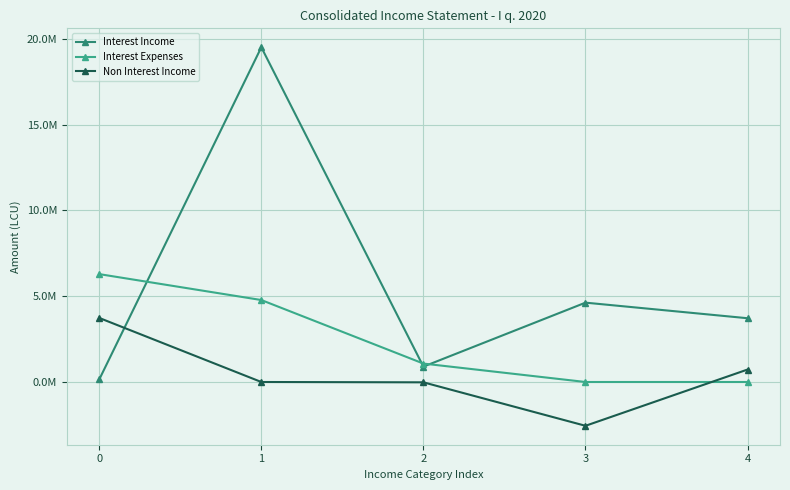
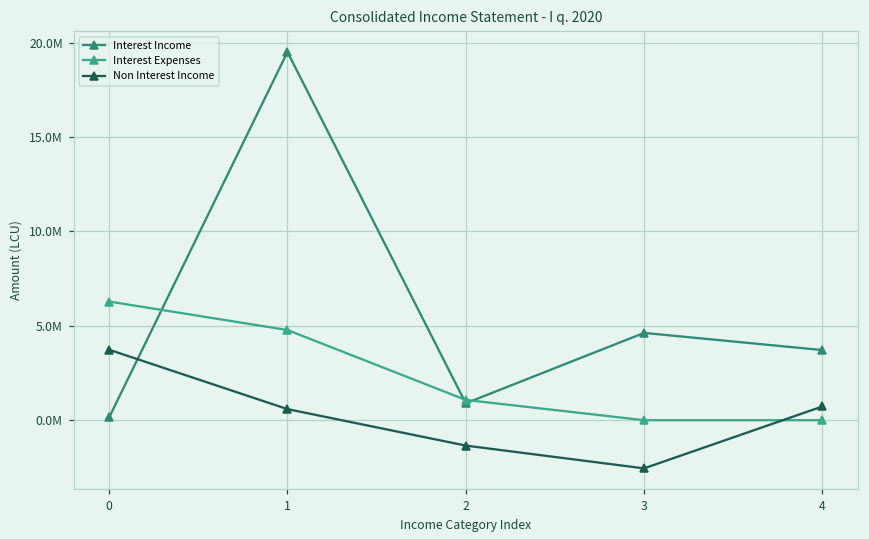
Non Interest Income, 1: 0 -> 600000
Non Interest Income, 2: 0 -> -1300000
